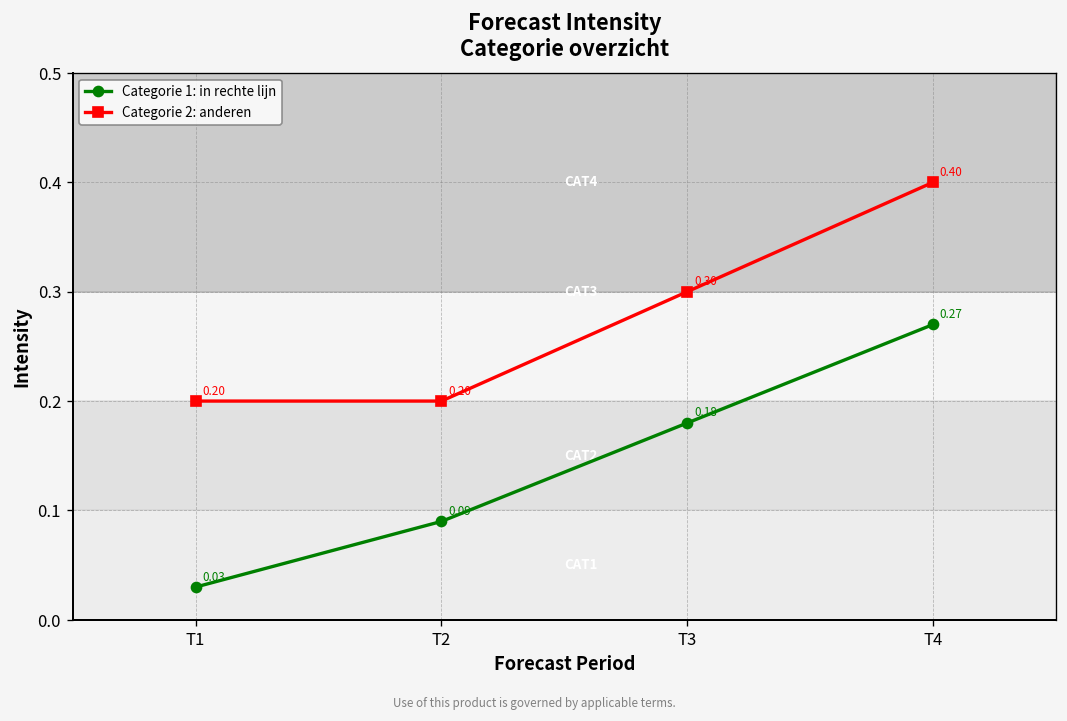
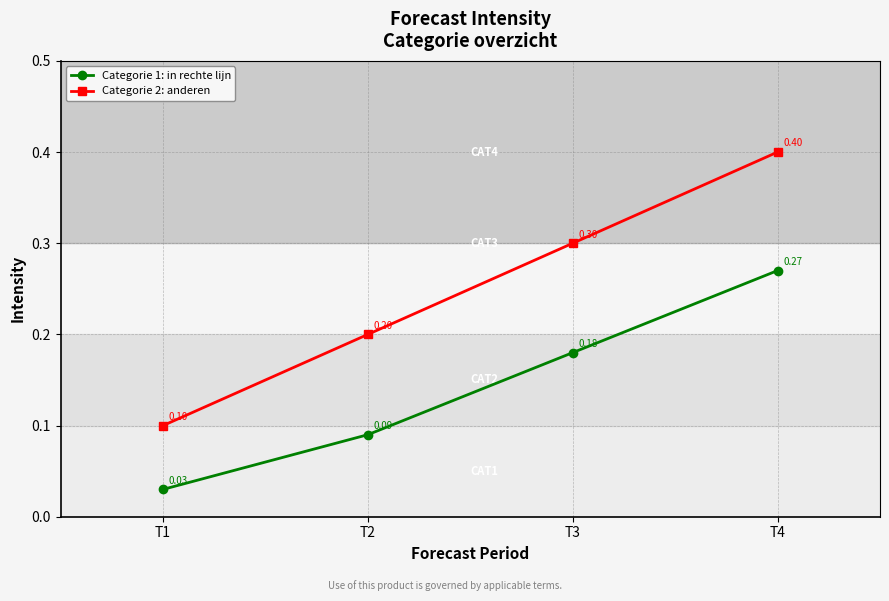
Categorie 2: anderen, T1: 0.20 -> 0.10
